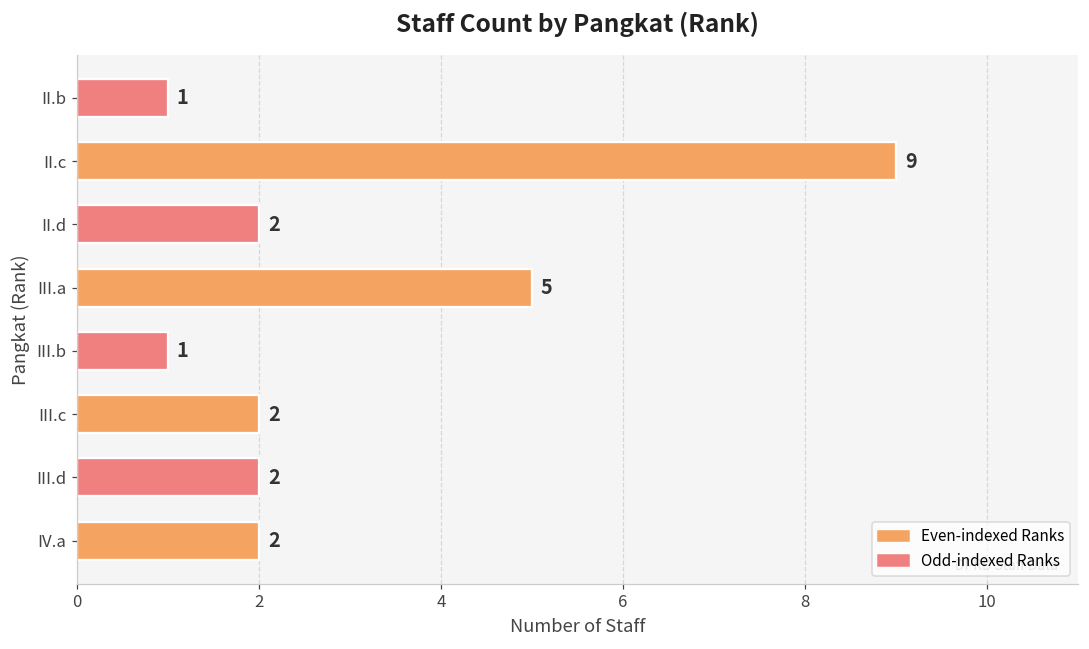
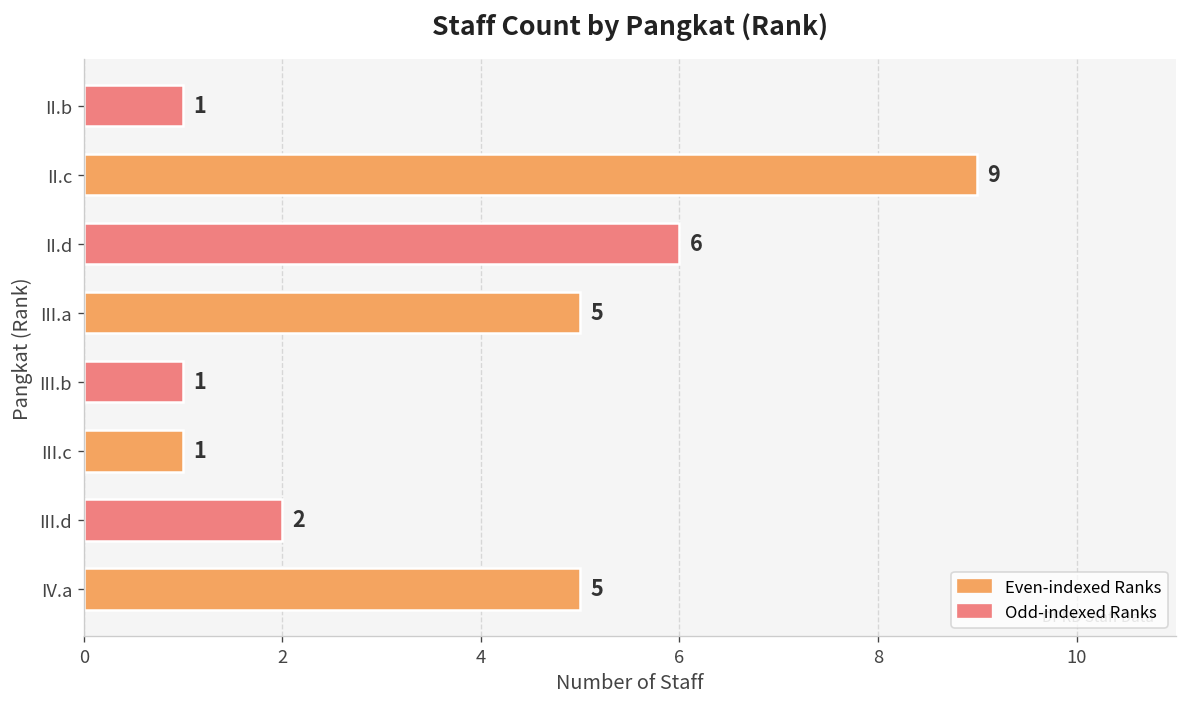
II.d: 2 -> 6
III.c: 2 -> 1
IV.a: 2 -> 5
